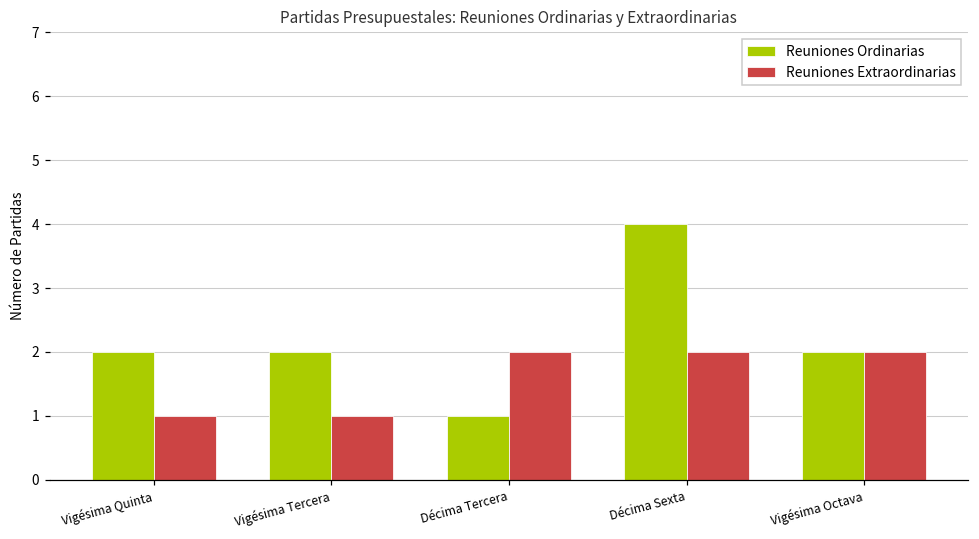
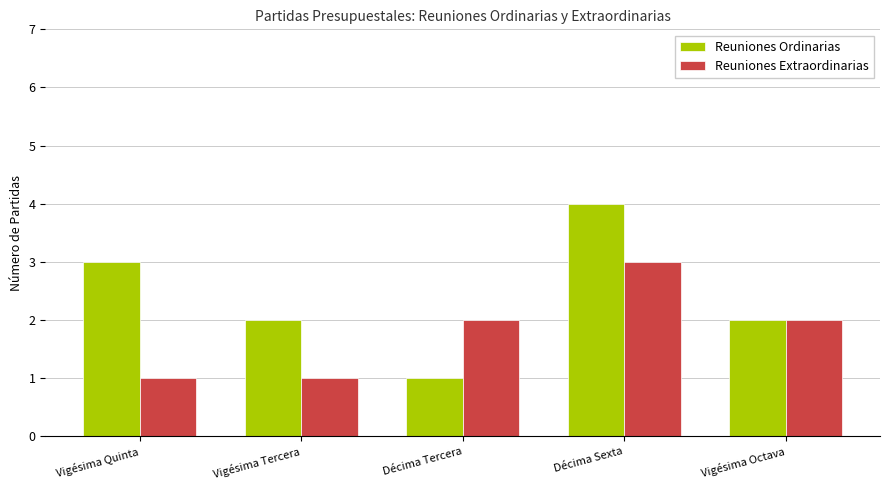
Reuniones Ordinarias, Vigésima Quinta: 2 -> 3
Reuniones Extraordinarias, Décima Sexta: 2 -> 3
